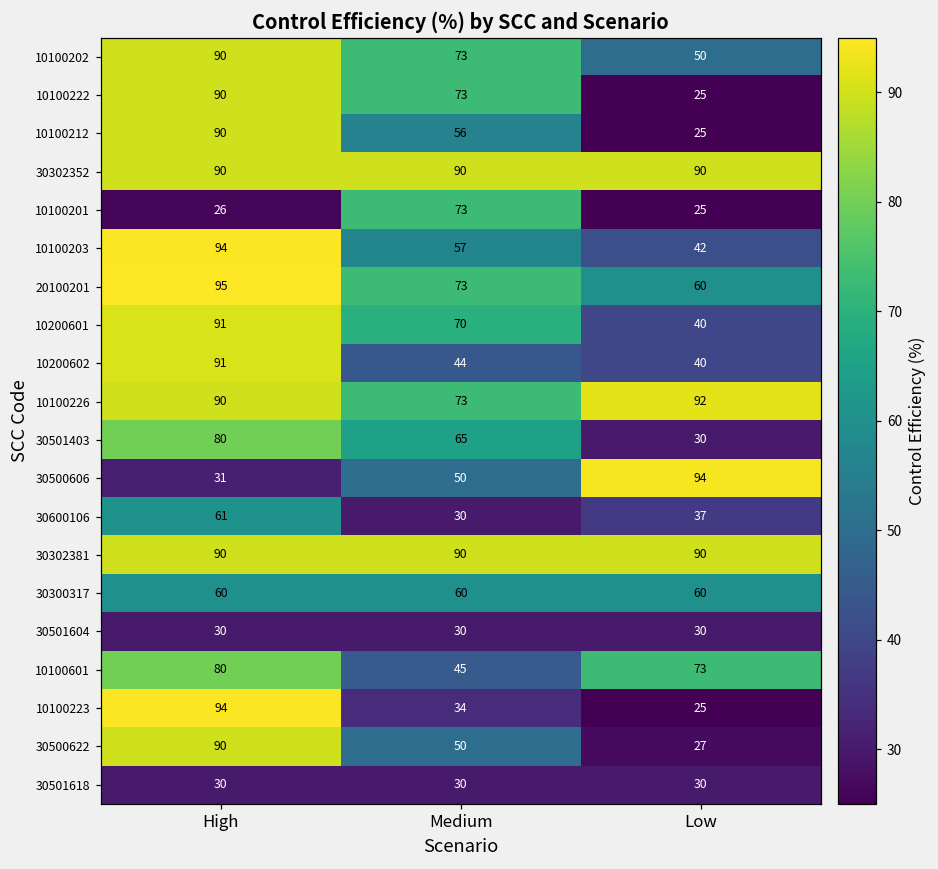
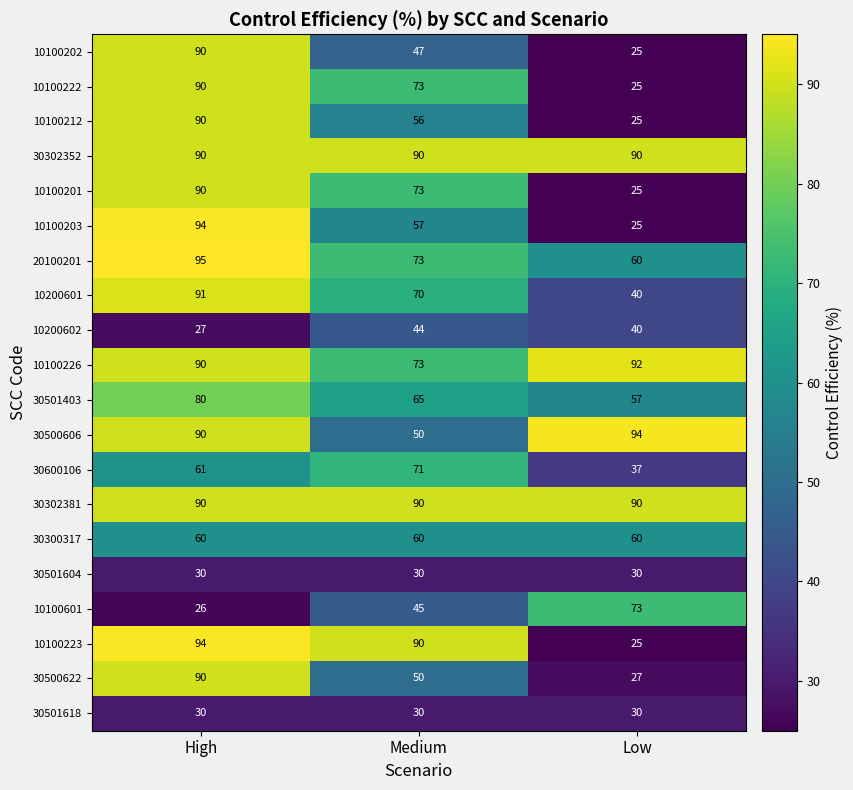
10100202, Medium: 73 -> 47
10100202, Low: 50 -> 25
10100201, High: 26 -> 90
10100203, Low: 42 -> 25
10200602, High: 91 -> 27
30501403, Low: 30 -> 57
30500606, High: 31 -> 90
30600106, Medium: 30 -> 71
10100601, High: 80 -> 26
10100223, Medium: 34 -> 90
